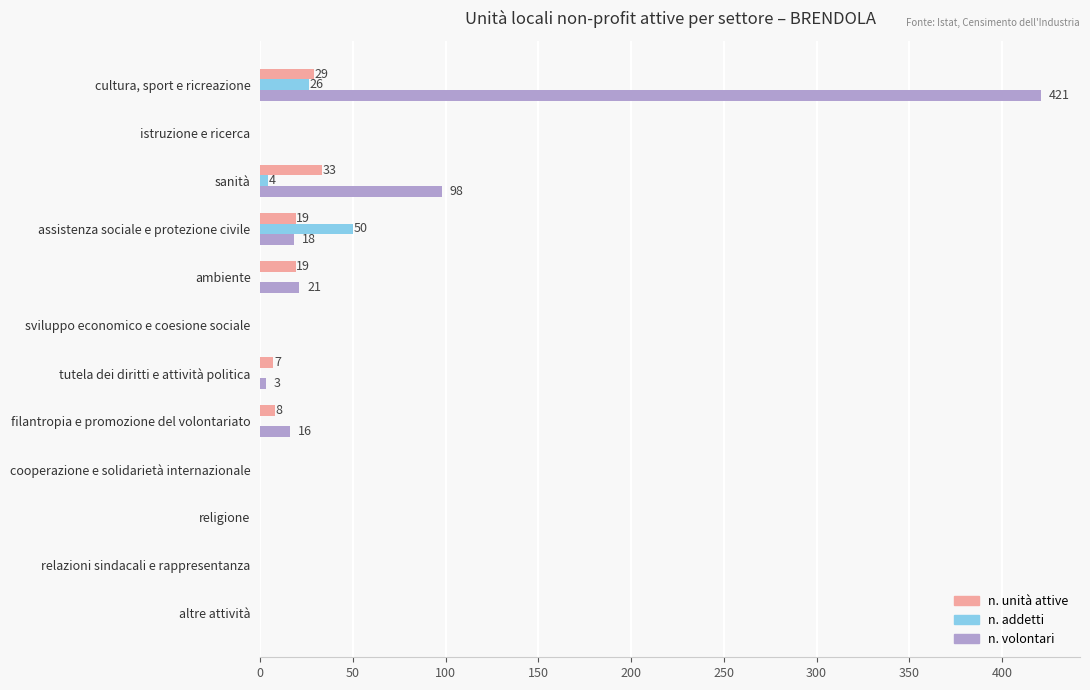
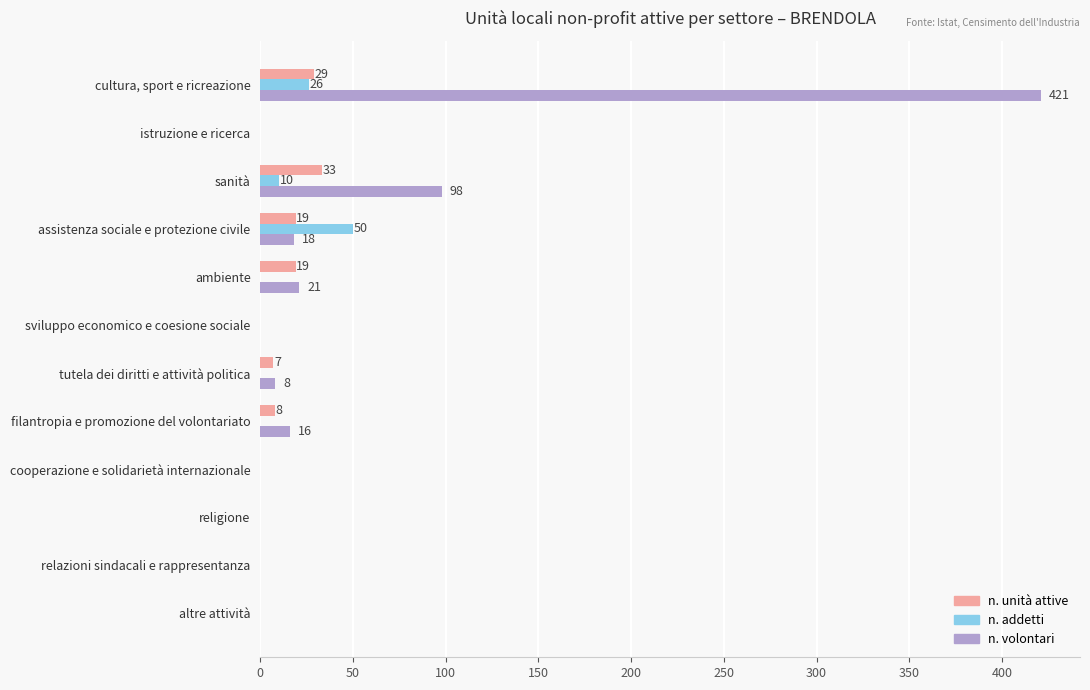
n. addetti, sanità: 4 -> 10
n. volontari, tutela dei diritti e attività politica: 3 -> 8
